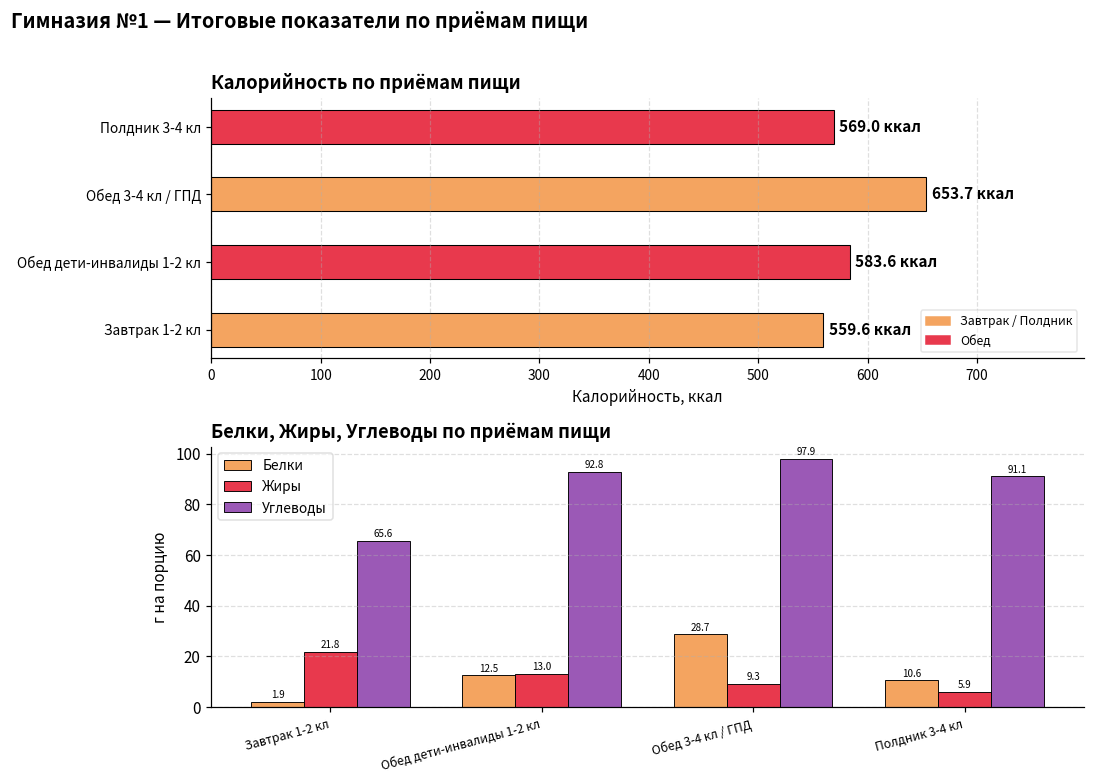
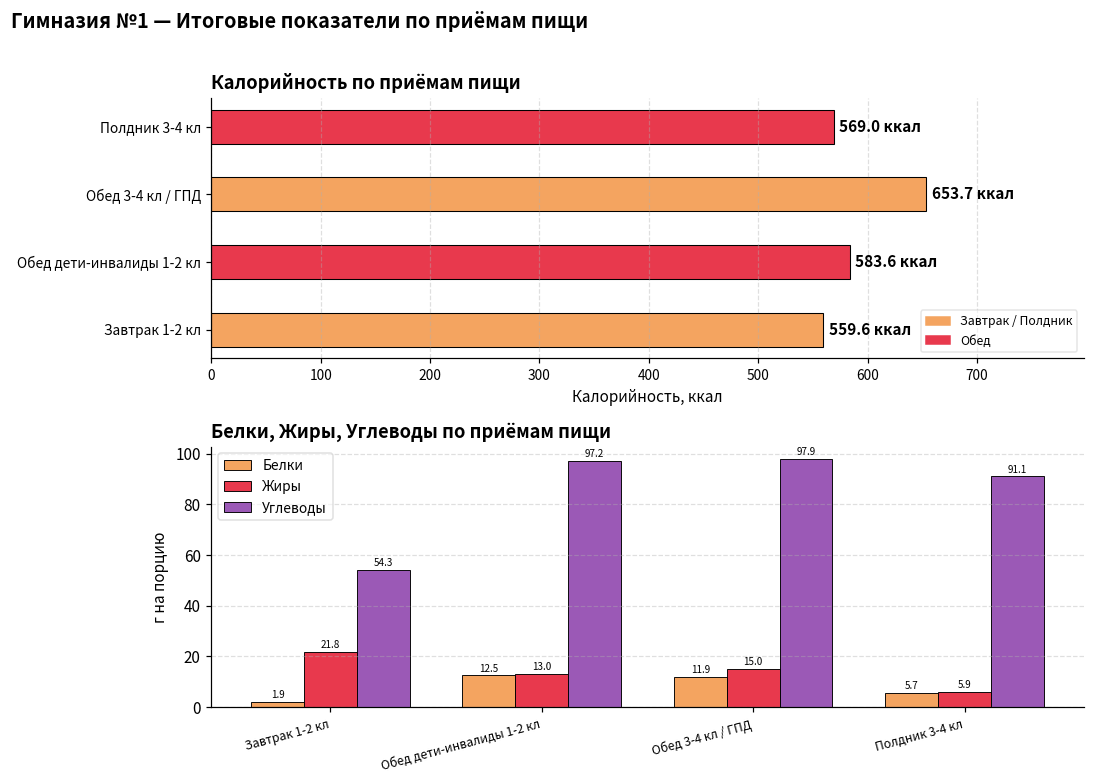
Белки, Жиры, Углеводы по приёмам пищи, Углеводы, Завтрак 1-2 кл: 65.6 -> 54.3
Белки, Жиры, Углеводы по приёмам пищи, Углеводы, Обед дети-инвалиды 1-2 кл: 92.8 -> 97.2
Белки, Жиры, Углеводы по приёмам пищи, Белки, Обед 3-4 кл / ГПД: 28.7 -> 11.9
Белки, Жиры, Углеводы по приёмам пищи, Жиры, Обед 3-4 кл / ГПД: 9.3 -> 15.0
Белки, Жиры, Углеводы по приёмам пищи, Белки, Полдник 3-4 кл: 10.6 -> 5.7
